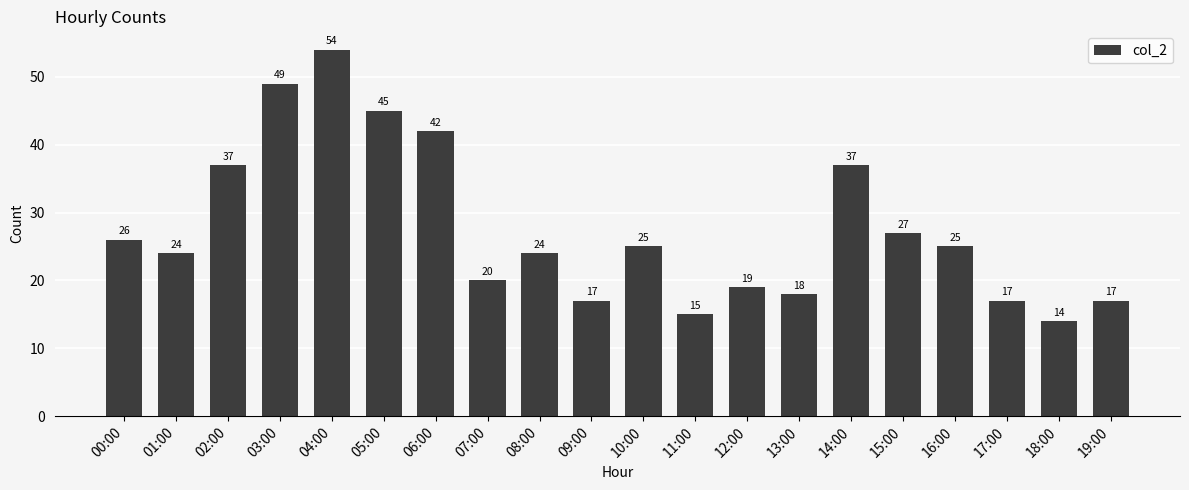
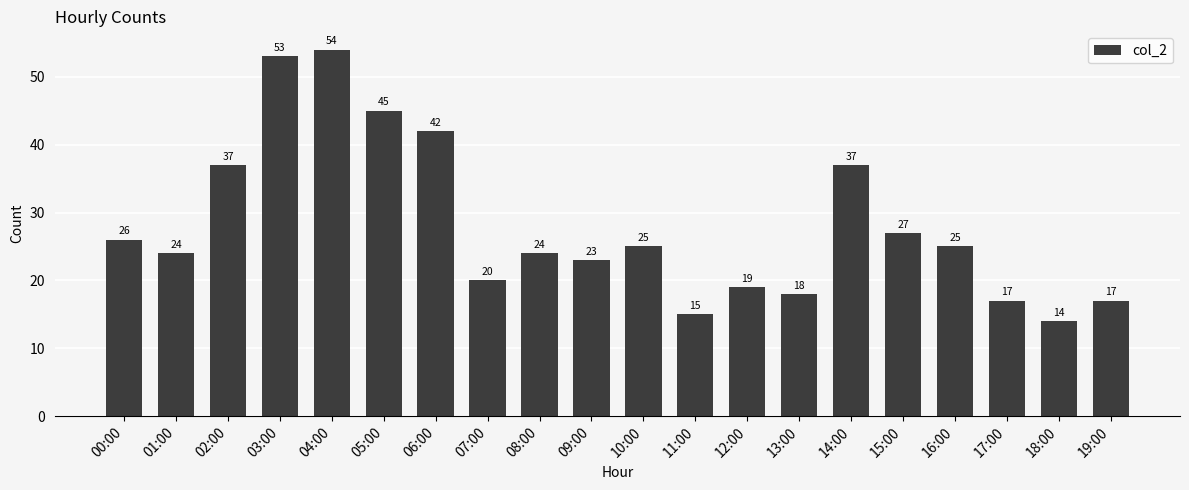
03:00: 49 -> 53
09:00: 17 -> 23
